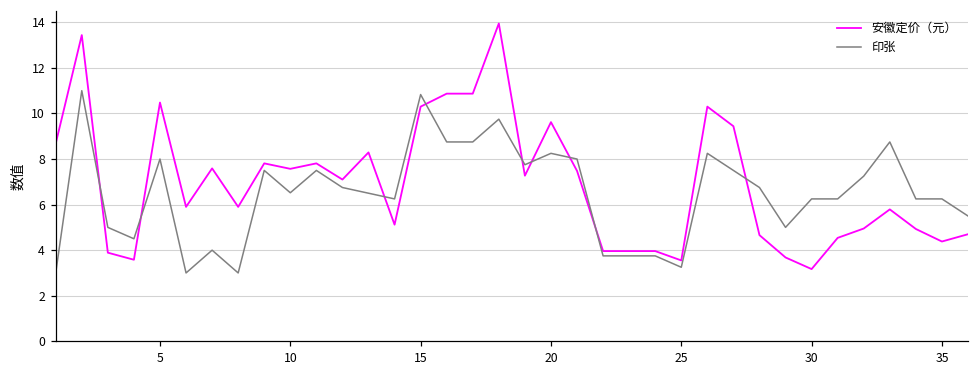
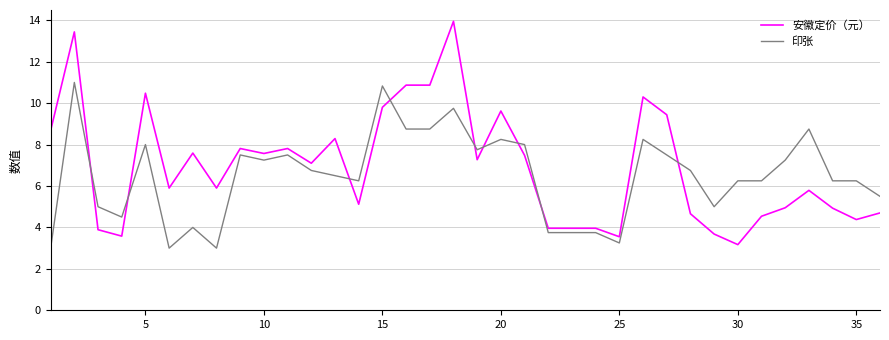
印张, 10: 6.5 -> 7.3
安徽定价（元）, 15: 10.3 -> 9.8
